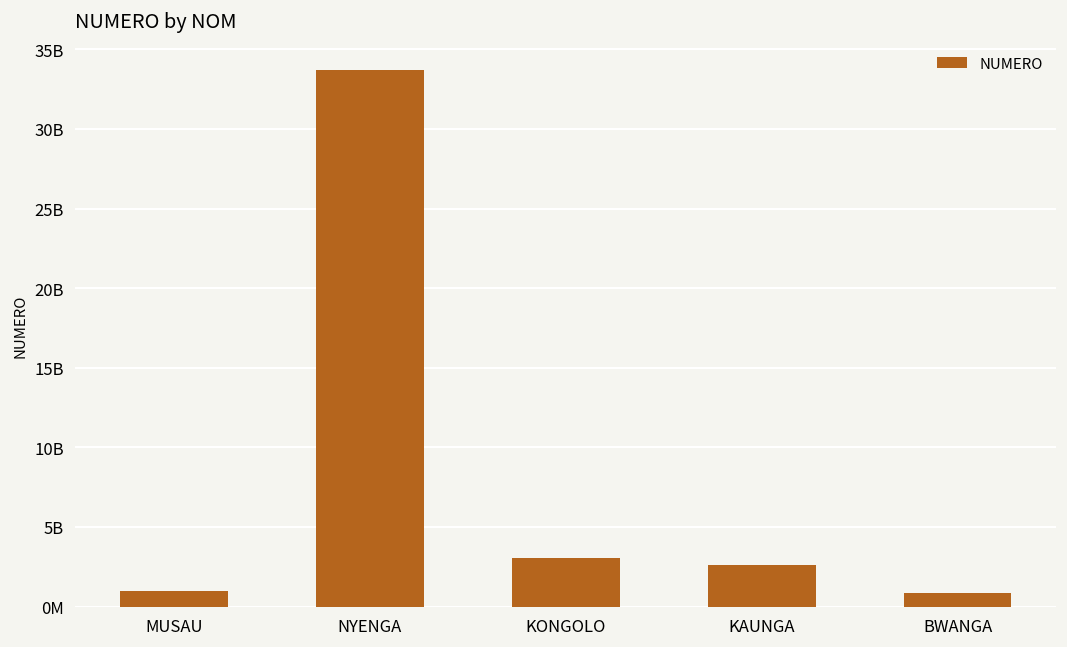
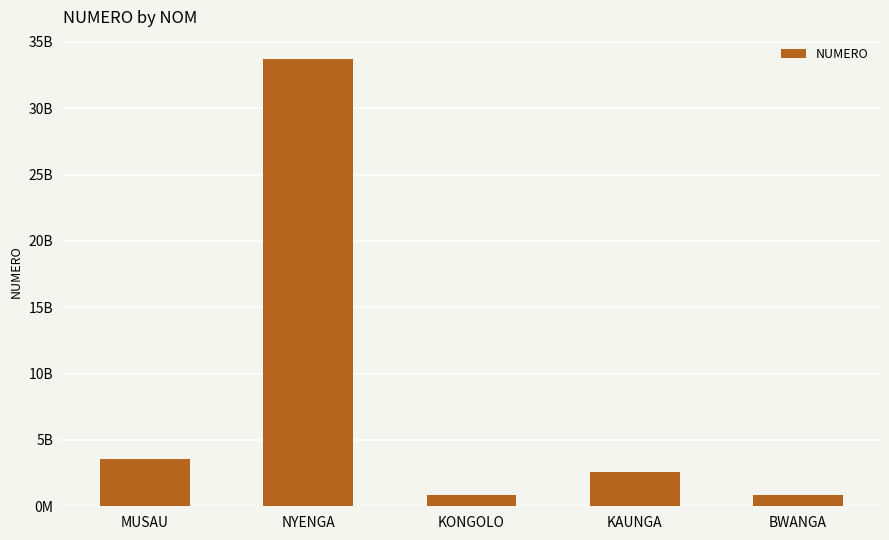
MUSAU: 1000000000 -> 3500000000
KONGOLO: 3100000000 -> 900000000
